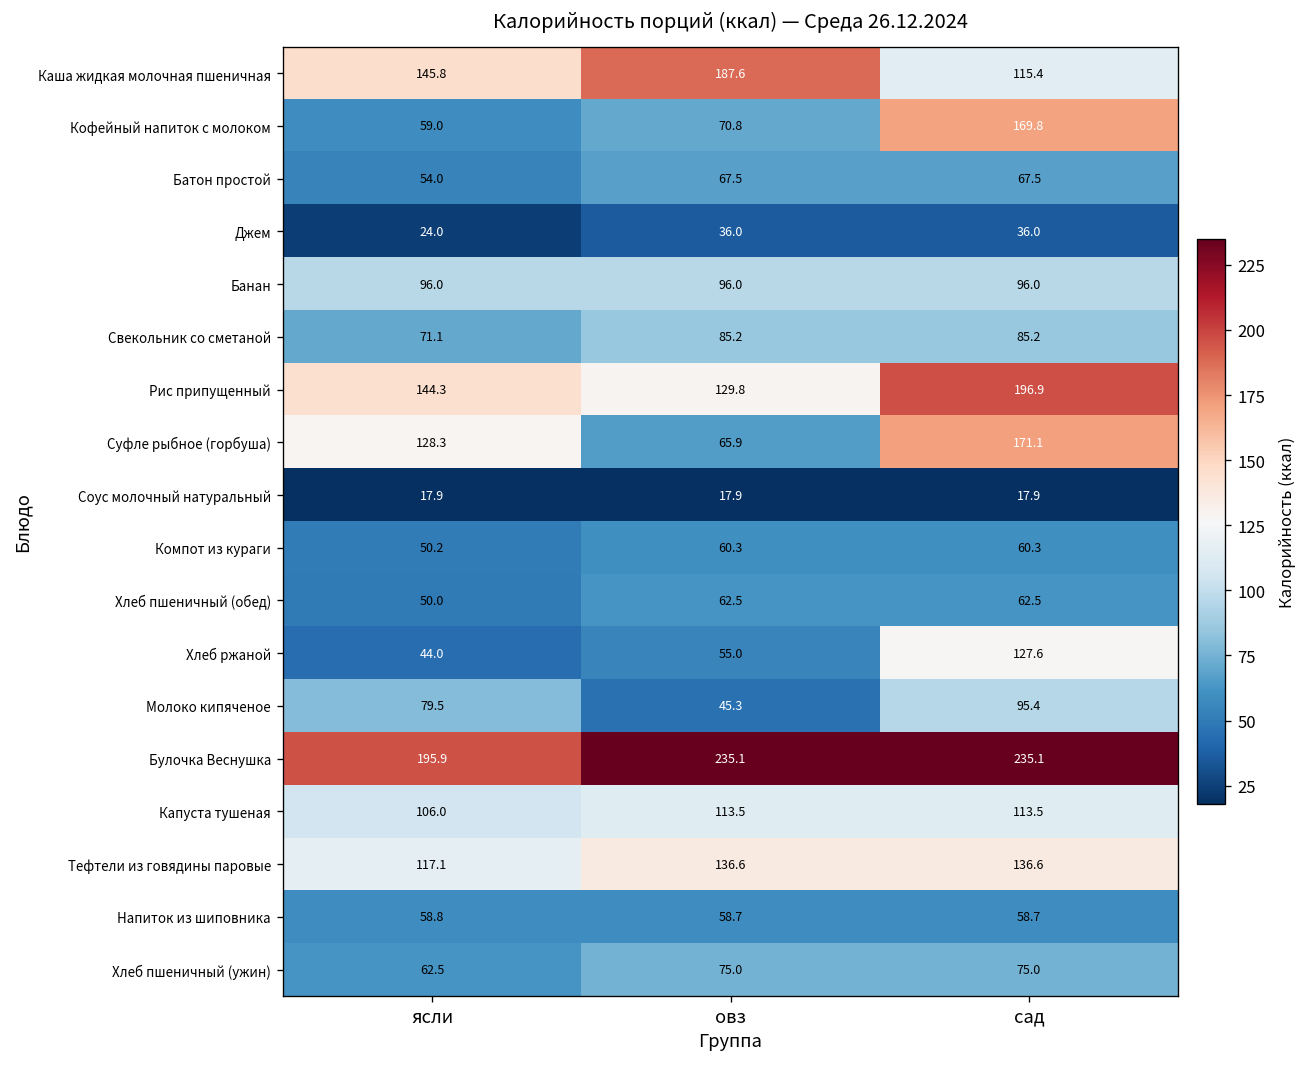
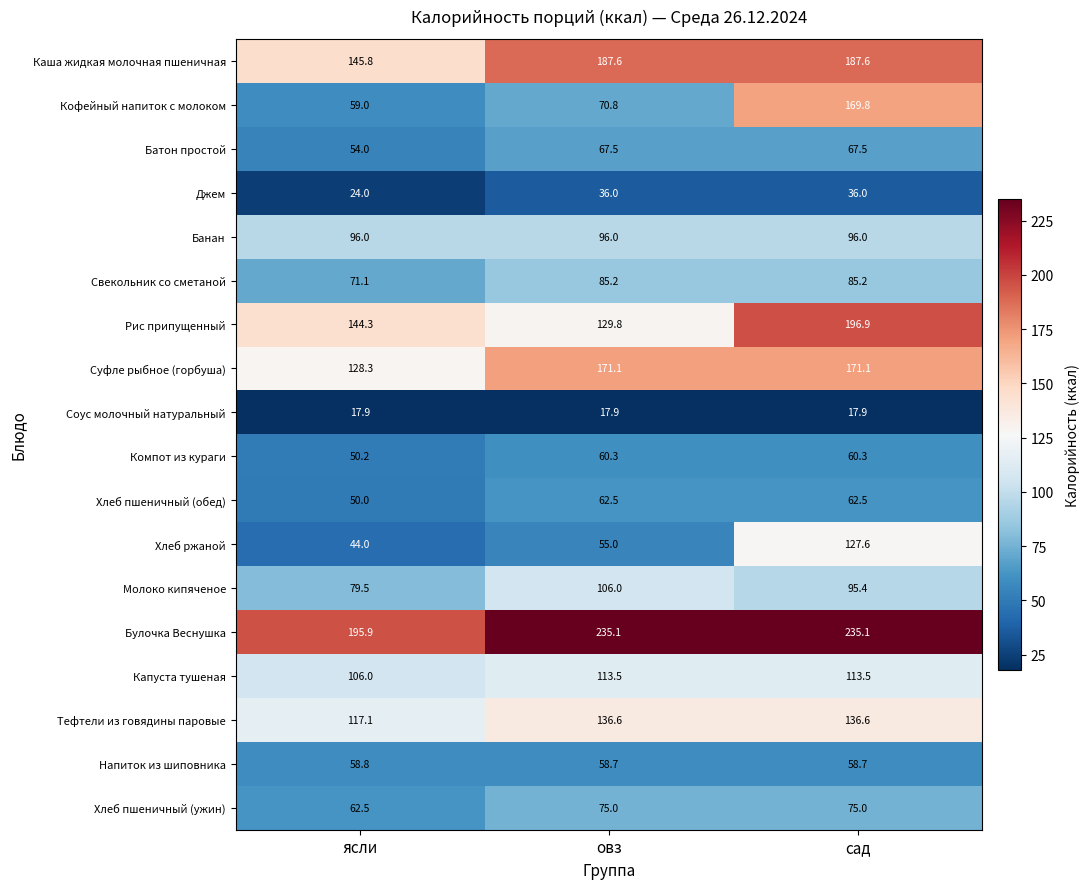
Каша жидкая молочная пшеничная, сад: 115.4 -> 187.6
Суфле рыбное (горбуша), овз: 65.9 -> 171.1
Молоко кипяченое, овз: 45.3 -> 106.0
